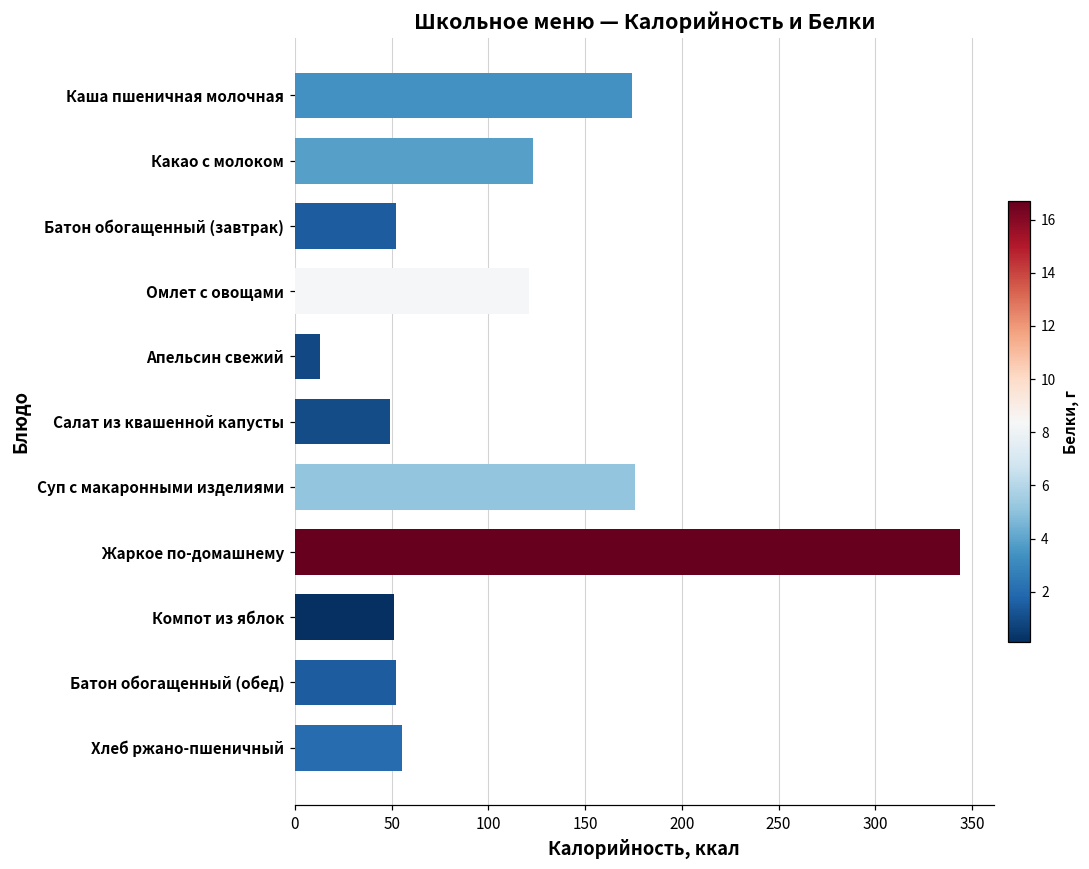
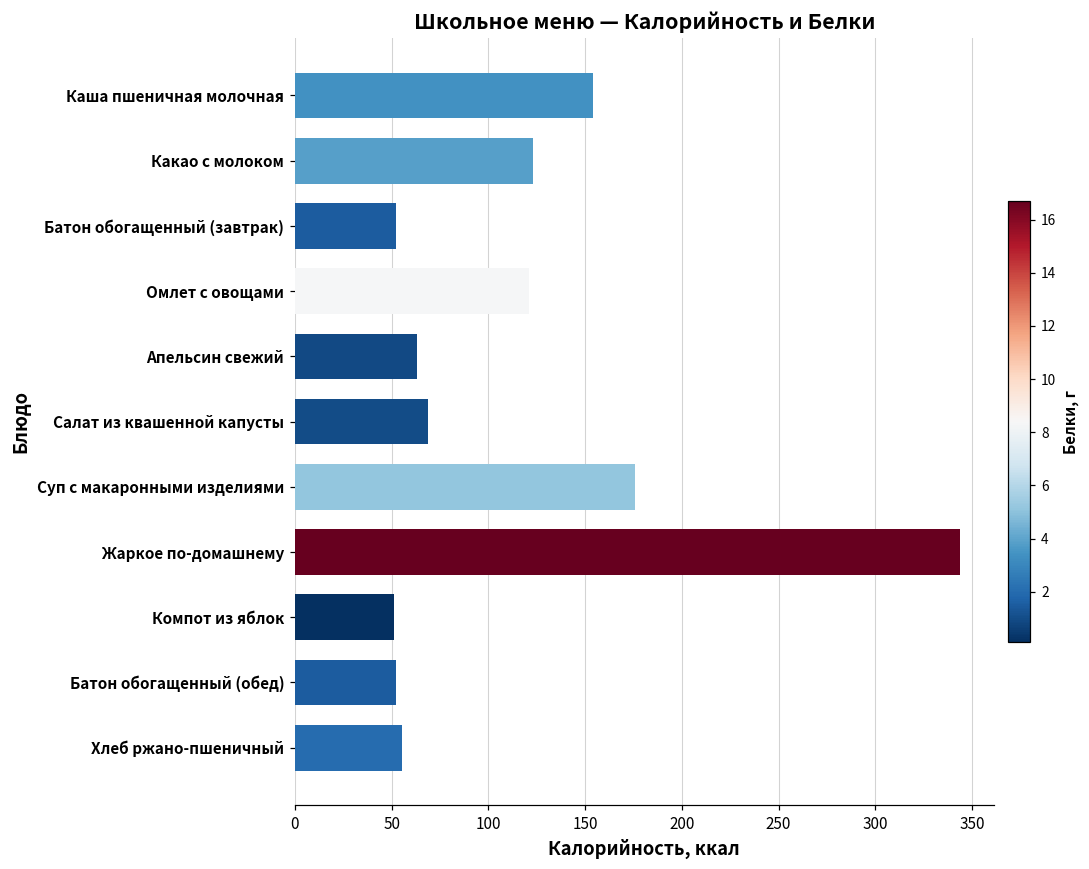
Каша пшеничная молочная: 174 -> 154
Апельсин свежий: 13 -> 63
Салат из квашенной капусты: 49 -> 69
